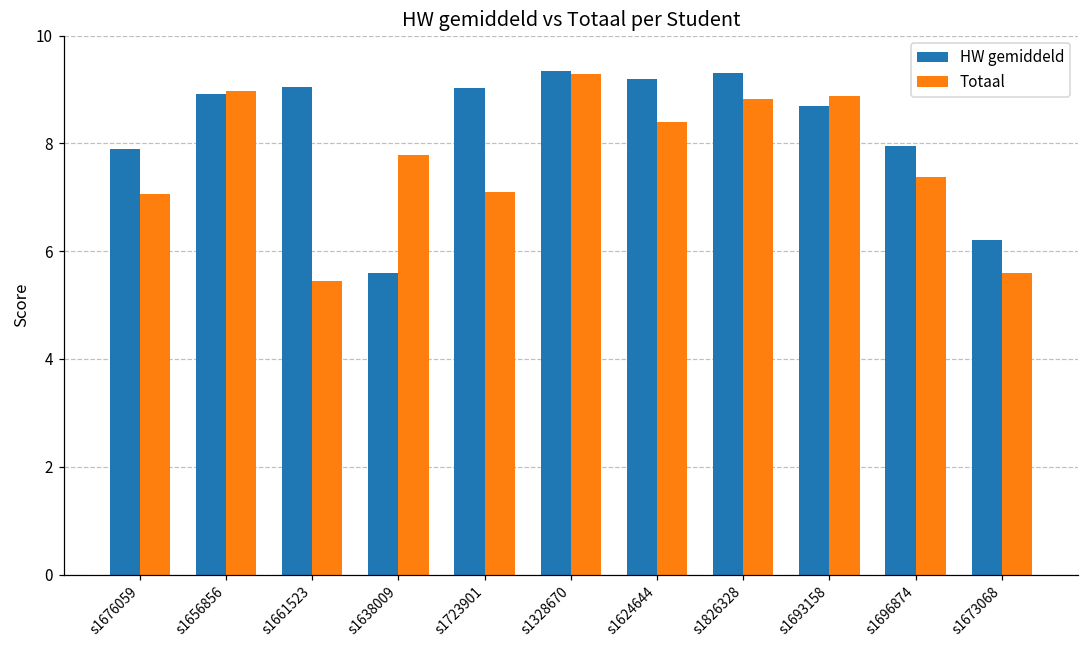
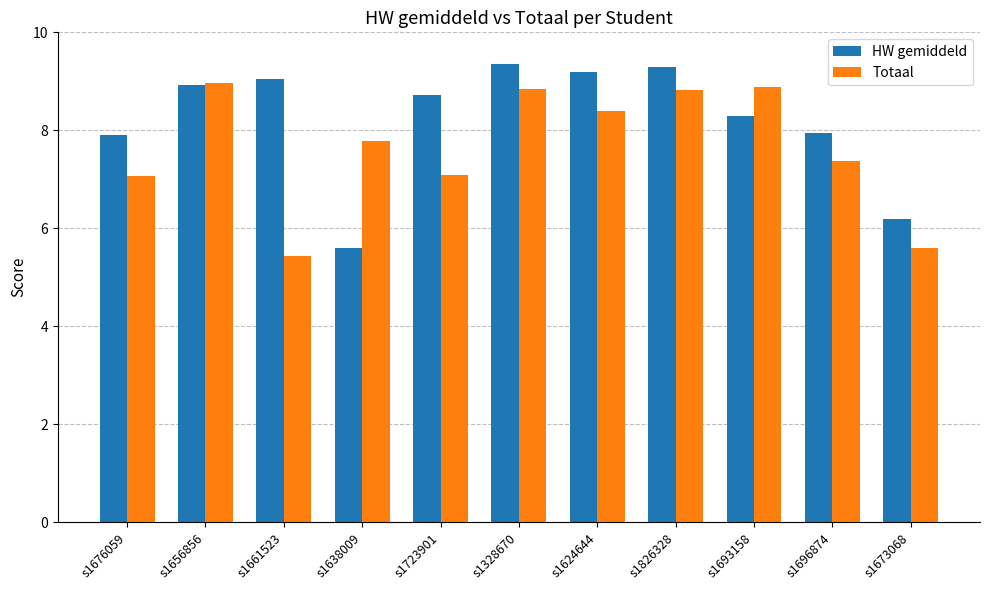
HW gemiddeld, s1723901: 9.0 -> 8.7
Totaal, s1328670: 9.3 -> 8.8
HW gemiddeld, s1693158: 8.7 -> 8.3
